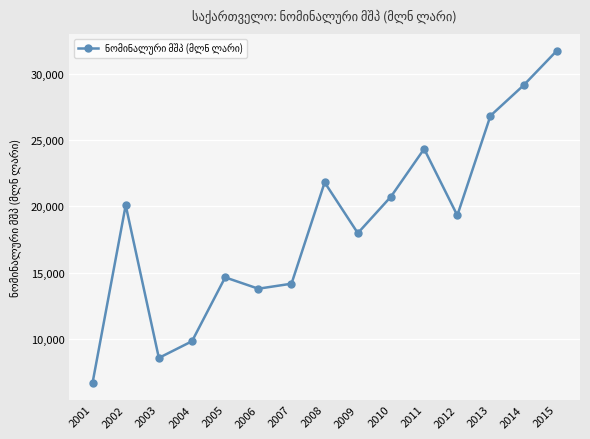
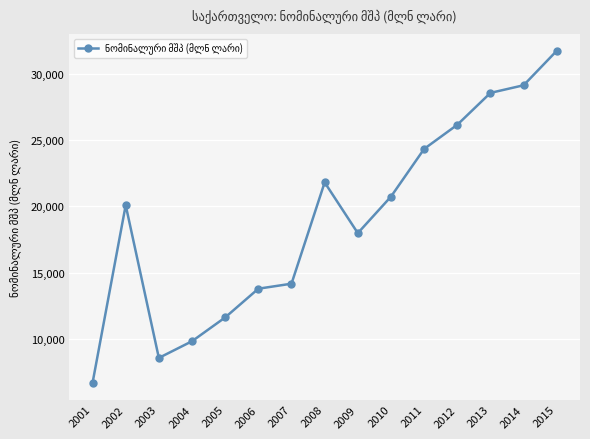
2005: 14,600 -> 11,600
2012: 19,300 -> 26,200
2013: 26,800 -> 28,600
